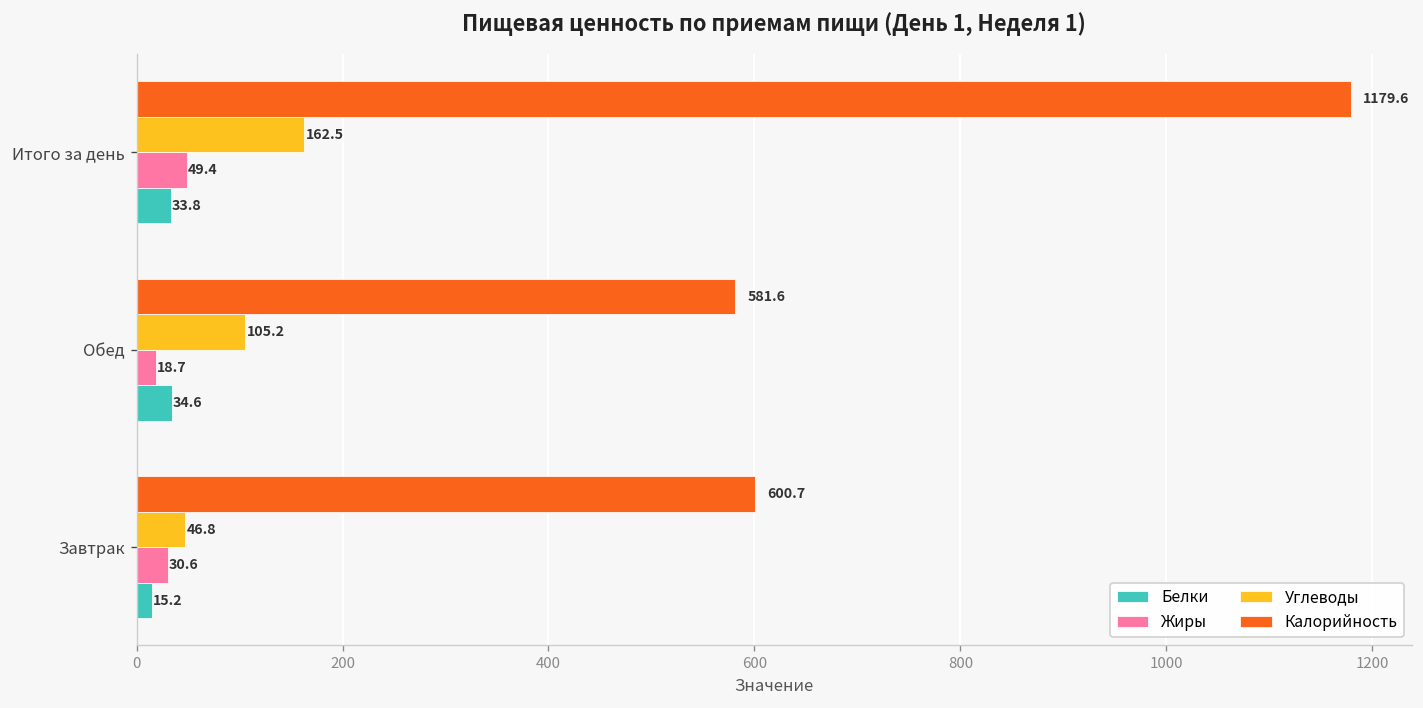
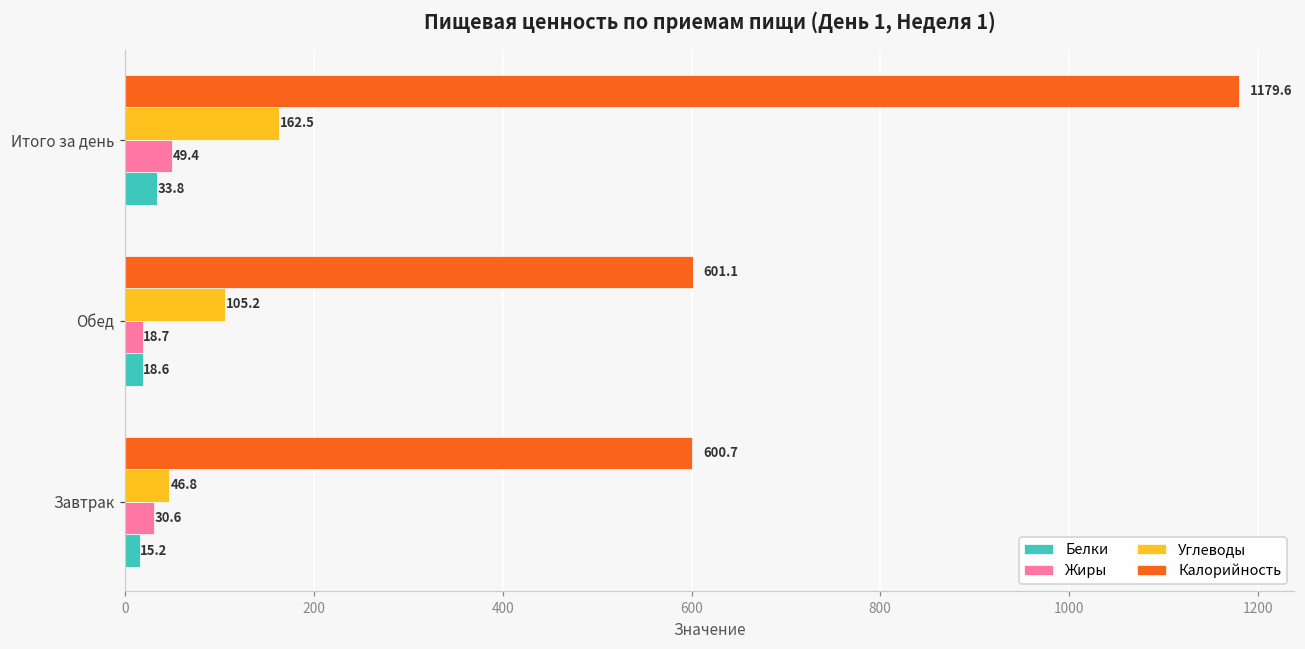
Калорийность, Обед: 581.6 -> 601.1
Белки, Обед: 34.6 -> 18.6
